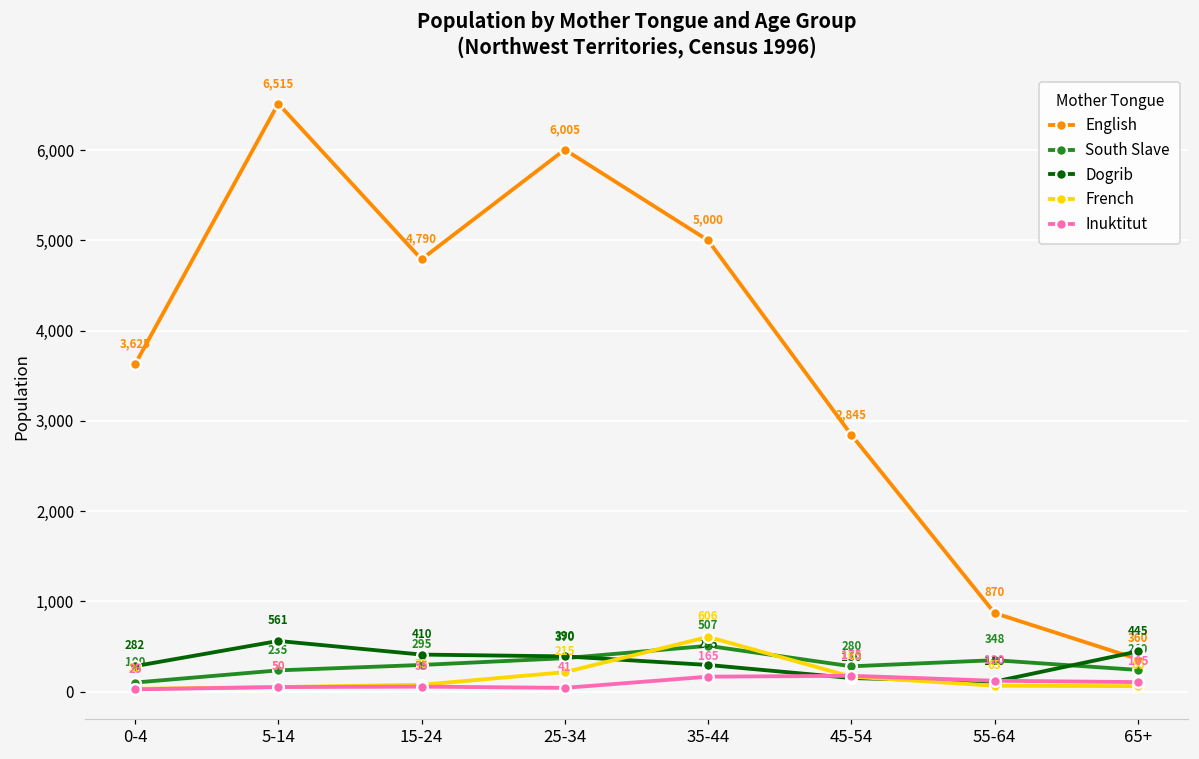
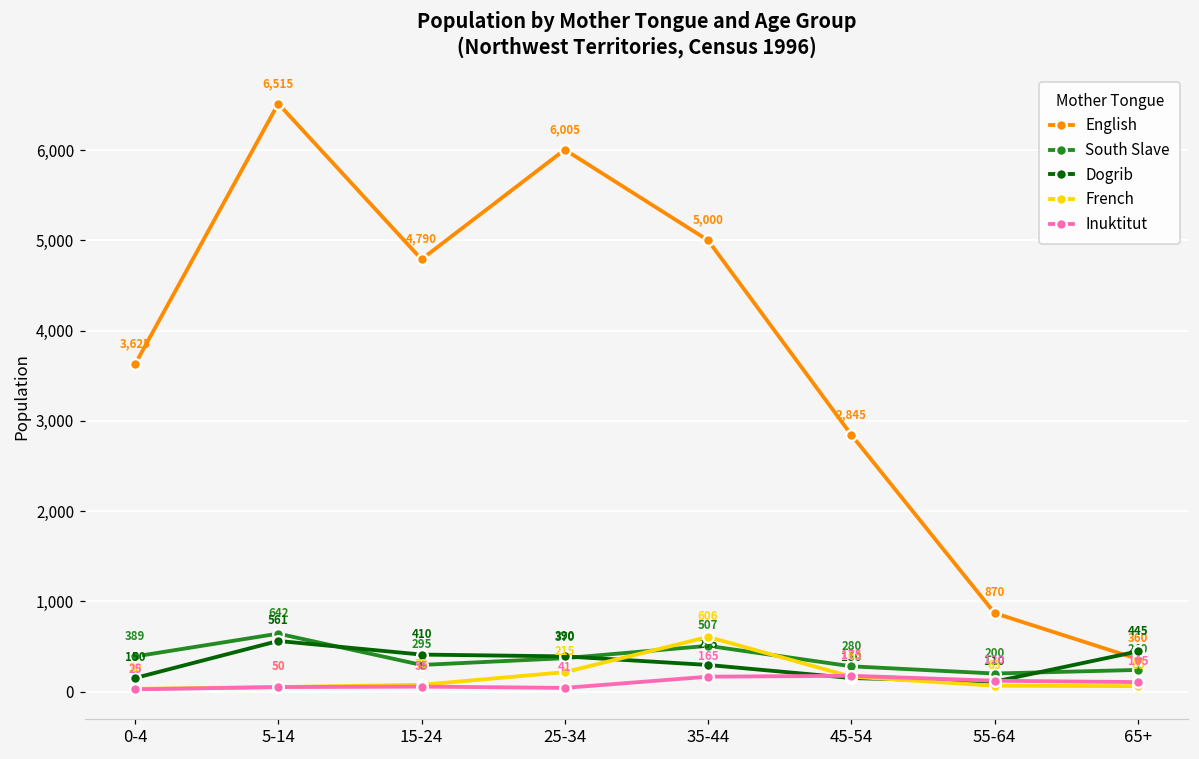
South Slave, 0-4: 100 -> 389
Dogrib, 0-4: 282 -> 150
South Slave, 5-14: 235 -> 642
South Slave, 55-64: 348 -> 200
